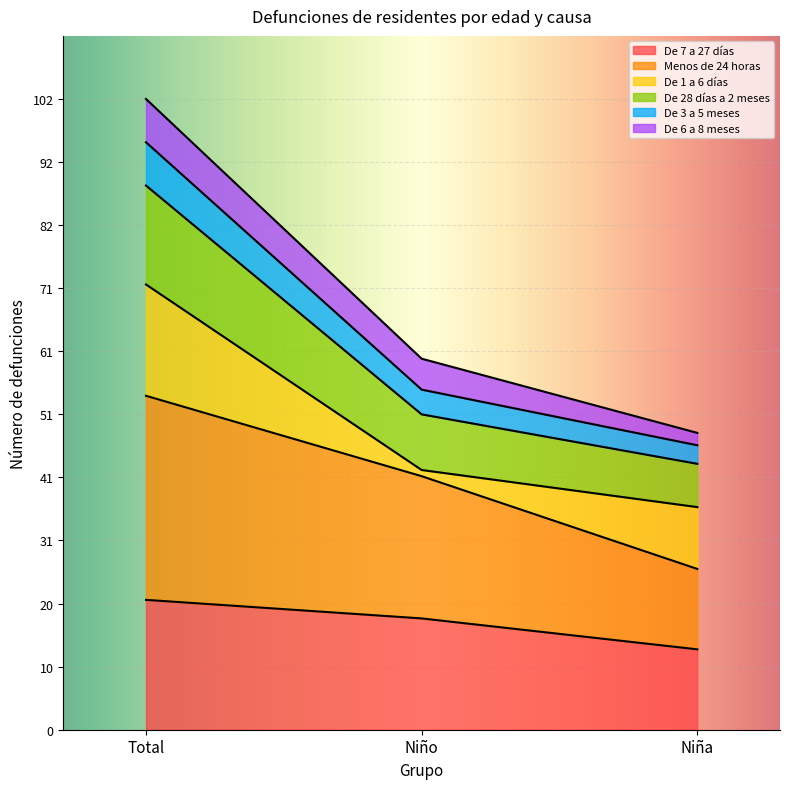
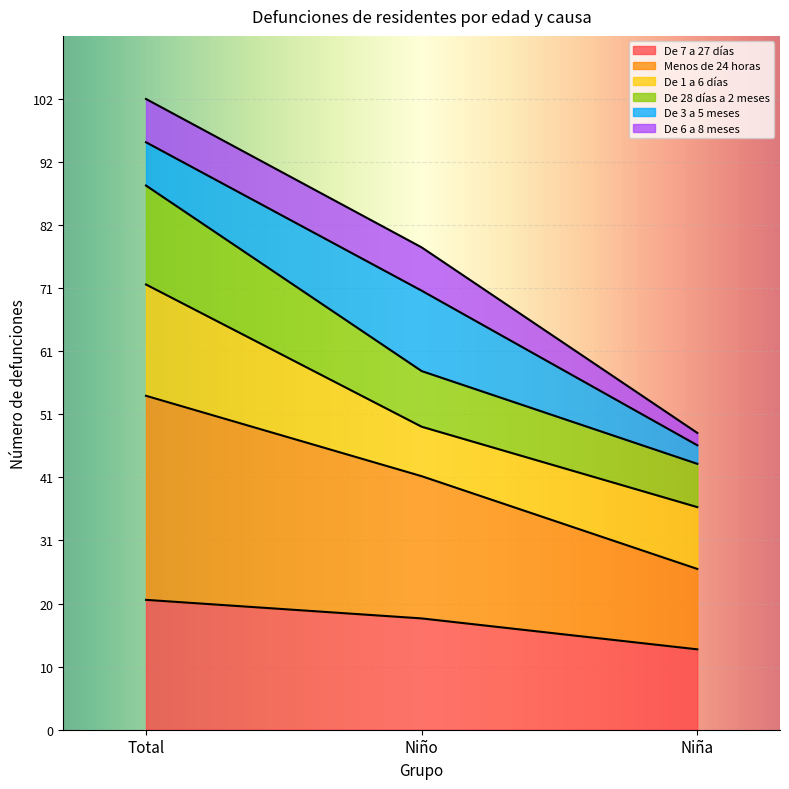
De 1 a 6 días, Niño: 1 -> 8
De 3 a 5 meses, Niño: 4 -> 13
De 6 a 8 meses, Niño: 5 -> 7
